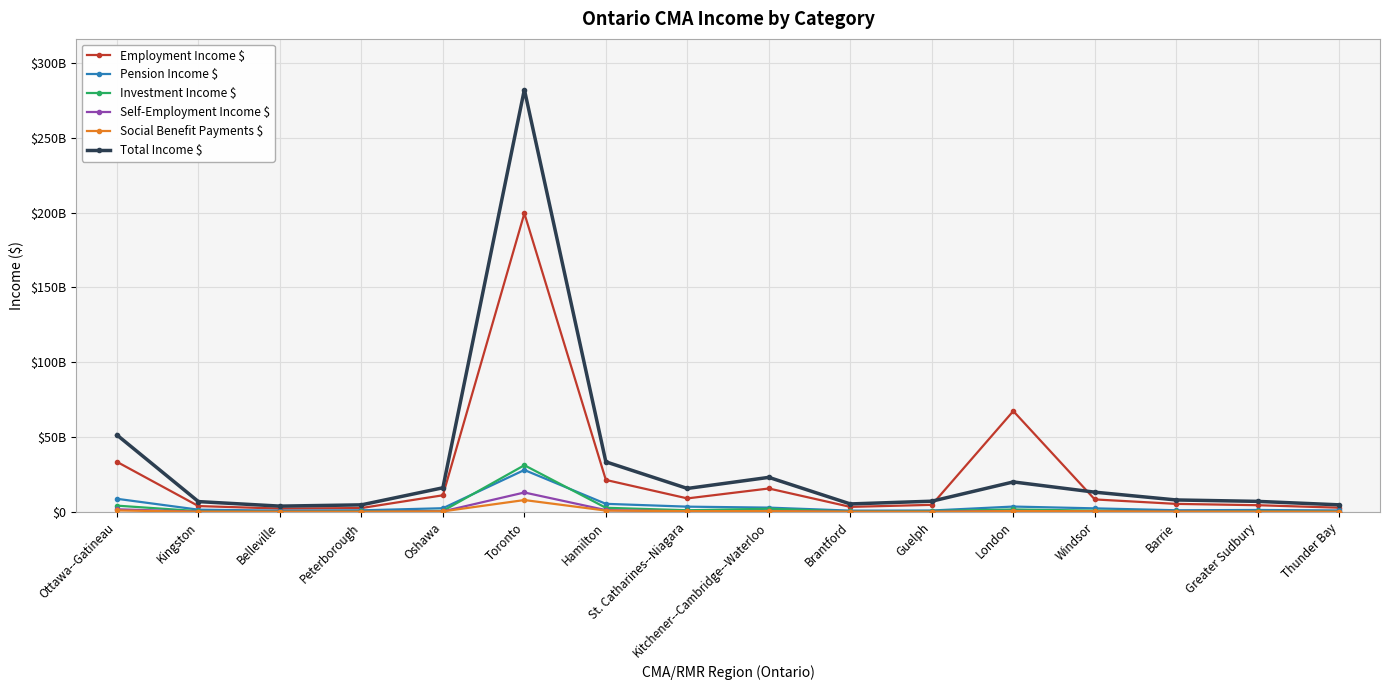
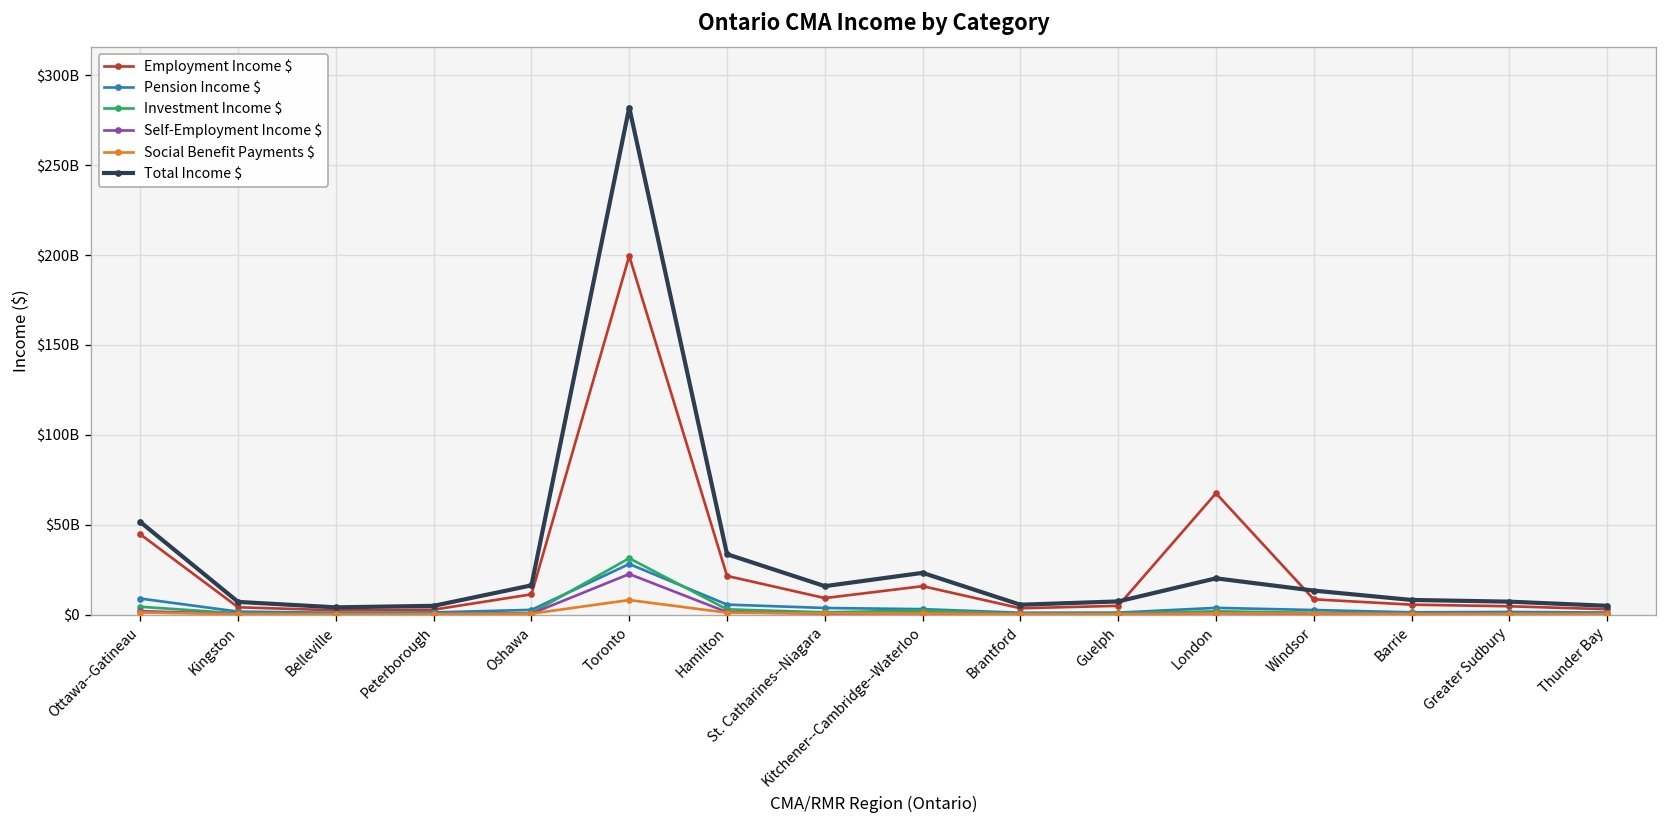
Employment Income $, Ottawa--Gatineau: $34000000000 -> $45000000000
Self-Employment Income $, Toronto: $13000000000 -> $23000000000
